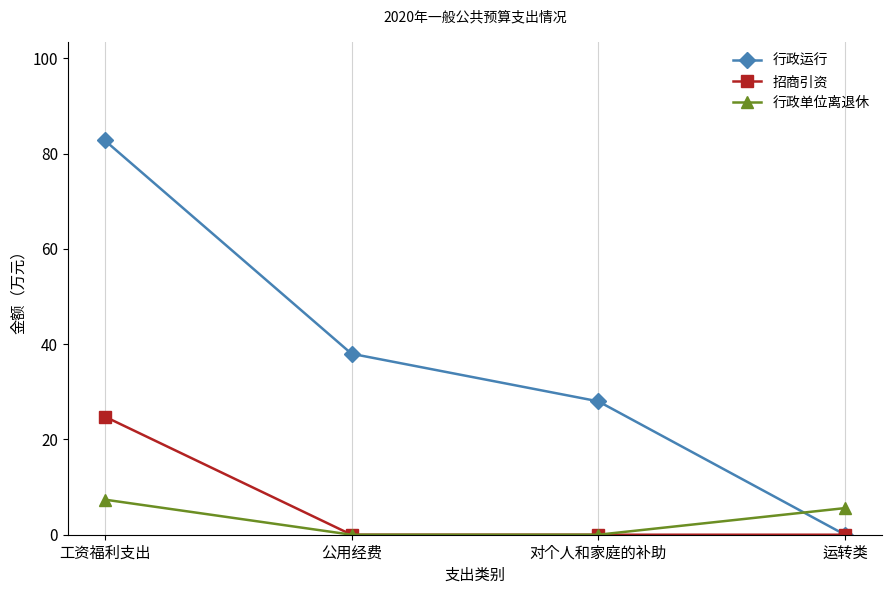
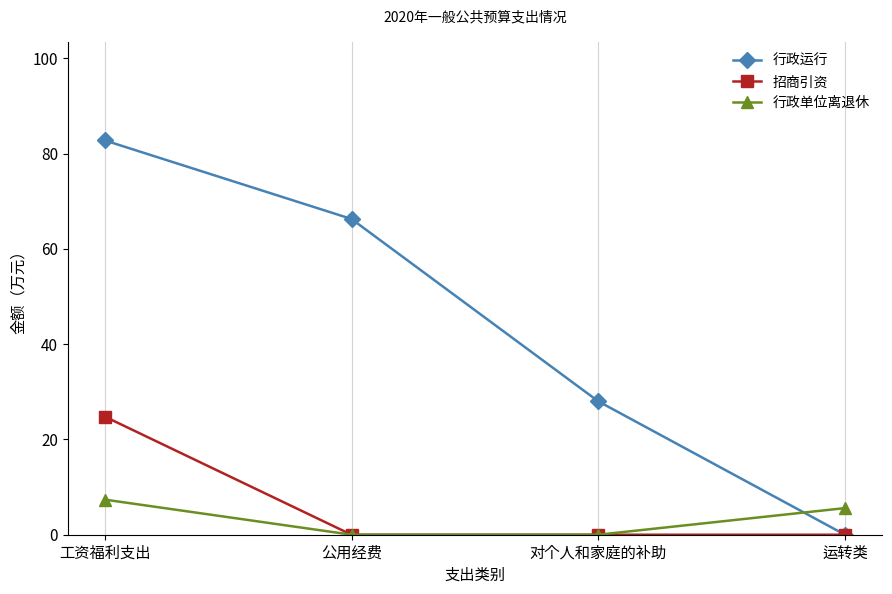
行政运行, 公用经费: 38 -> 66
